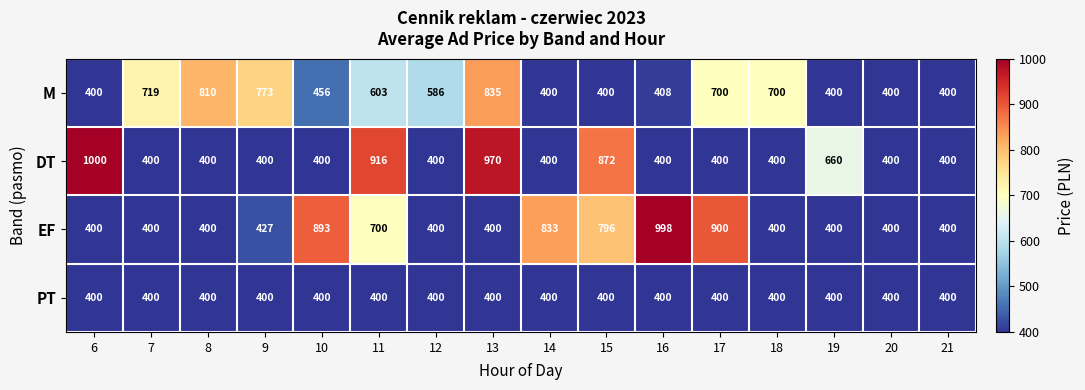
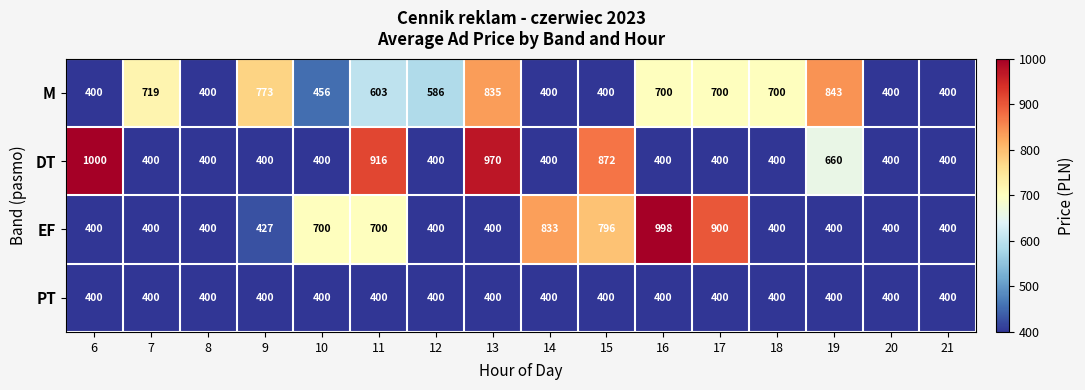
M, 8: 810 -> 400
M, 16: 408 -> 700
M, 19: 400 -> 843
EF, 10: 893 -> 700
